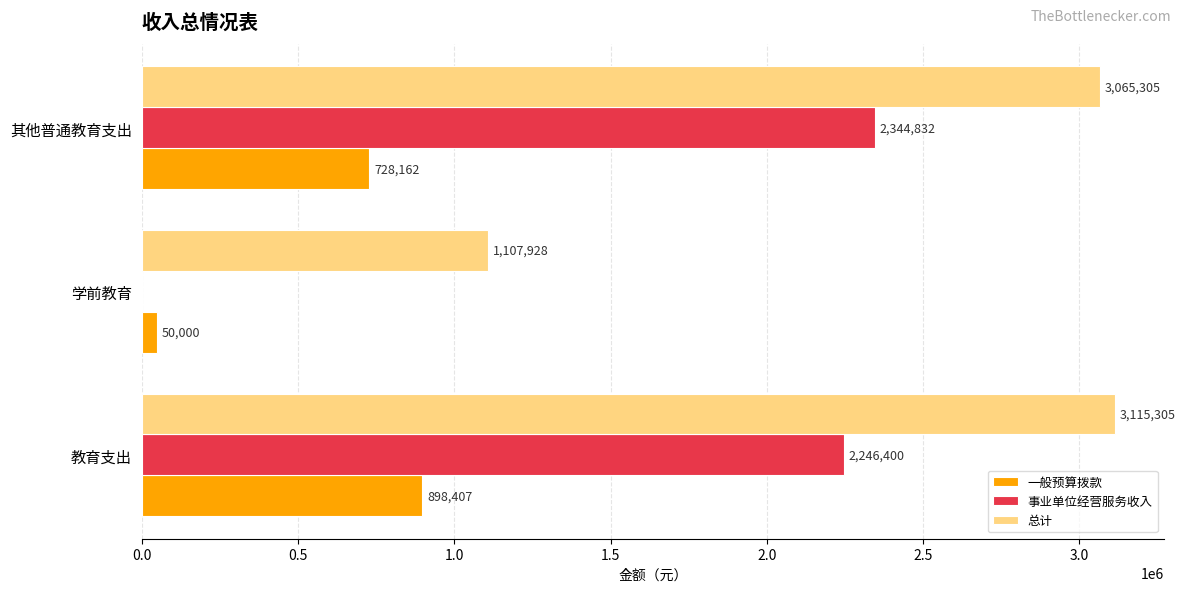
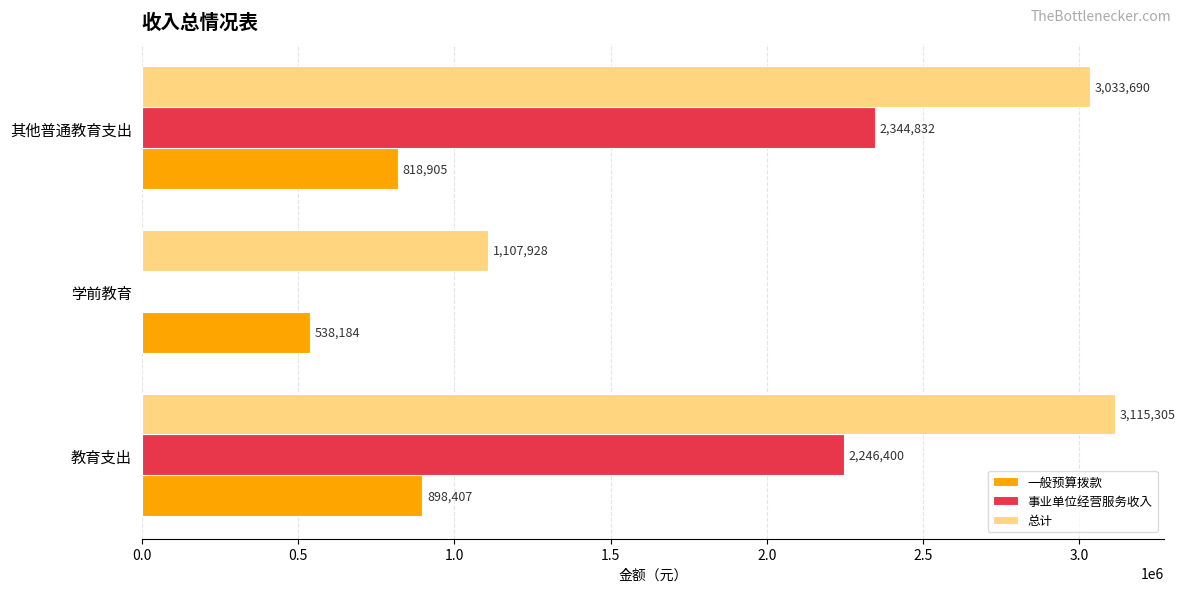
总计, 其他普通教育支出: 3,065,305 -> 3,033,690
一般预算拨款, 其他普通教育支出: 728,162 -> 818,905
一般预算拨款, 学前教育: 50,000 -> 538,184
